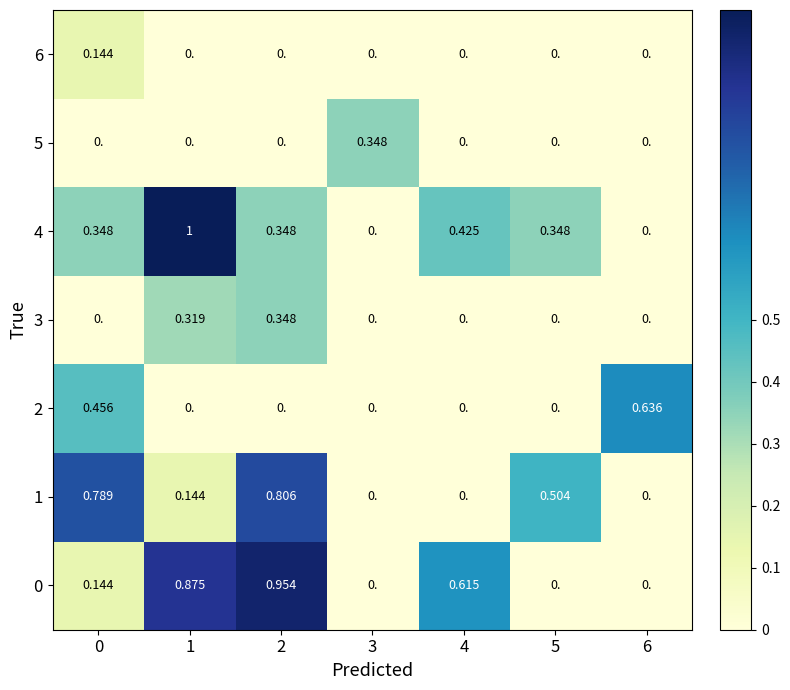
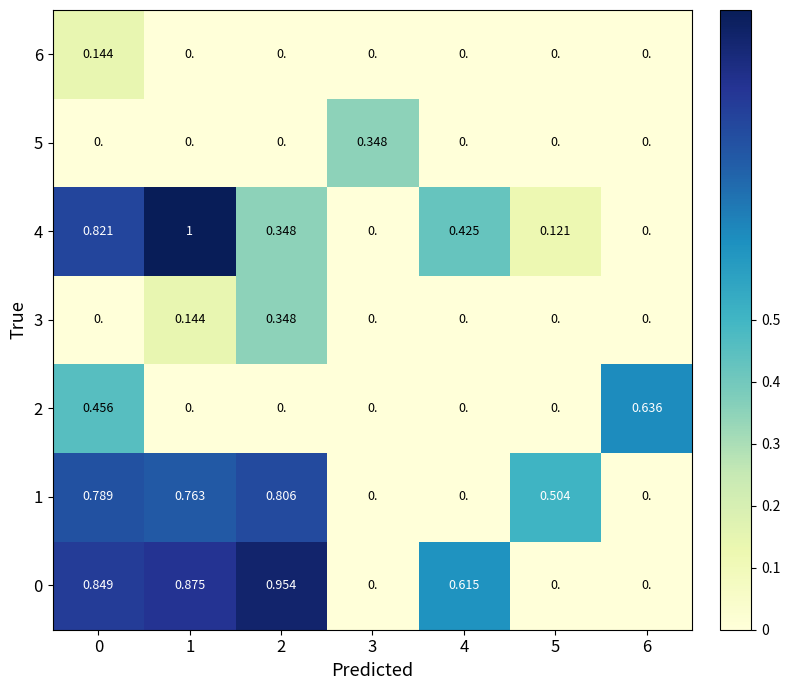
4, 0: 0.348 -> 0.821
4, 5: 0.348 -> 0.121
3, 1: 0.319 -> 0.144
1, 1: 0.144 -> 0.763
0, 0: 0.144 -> 0.849
